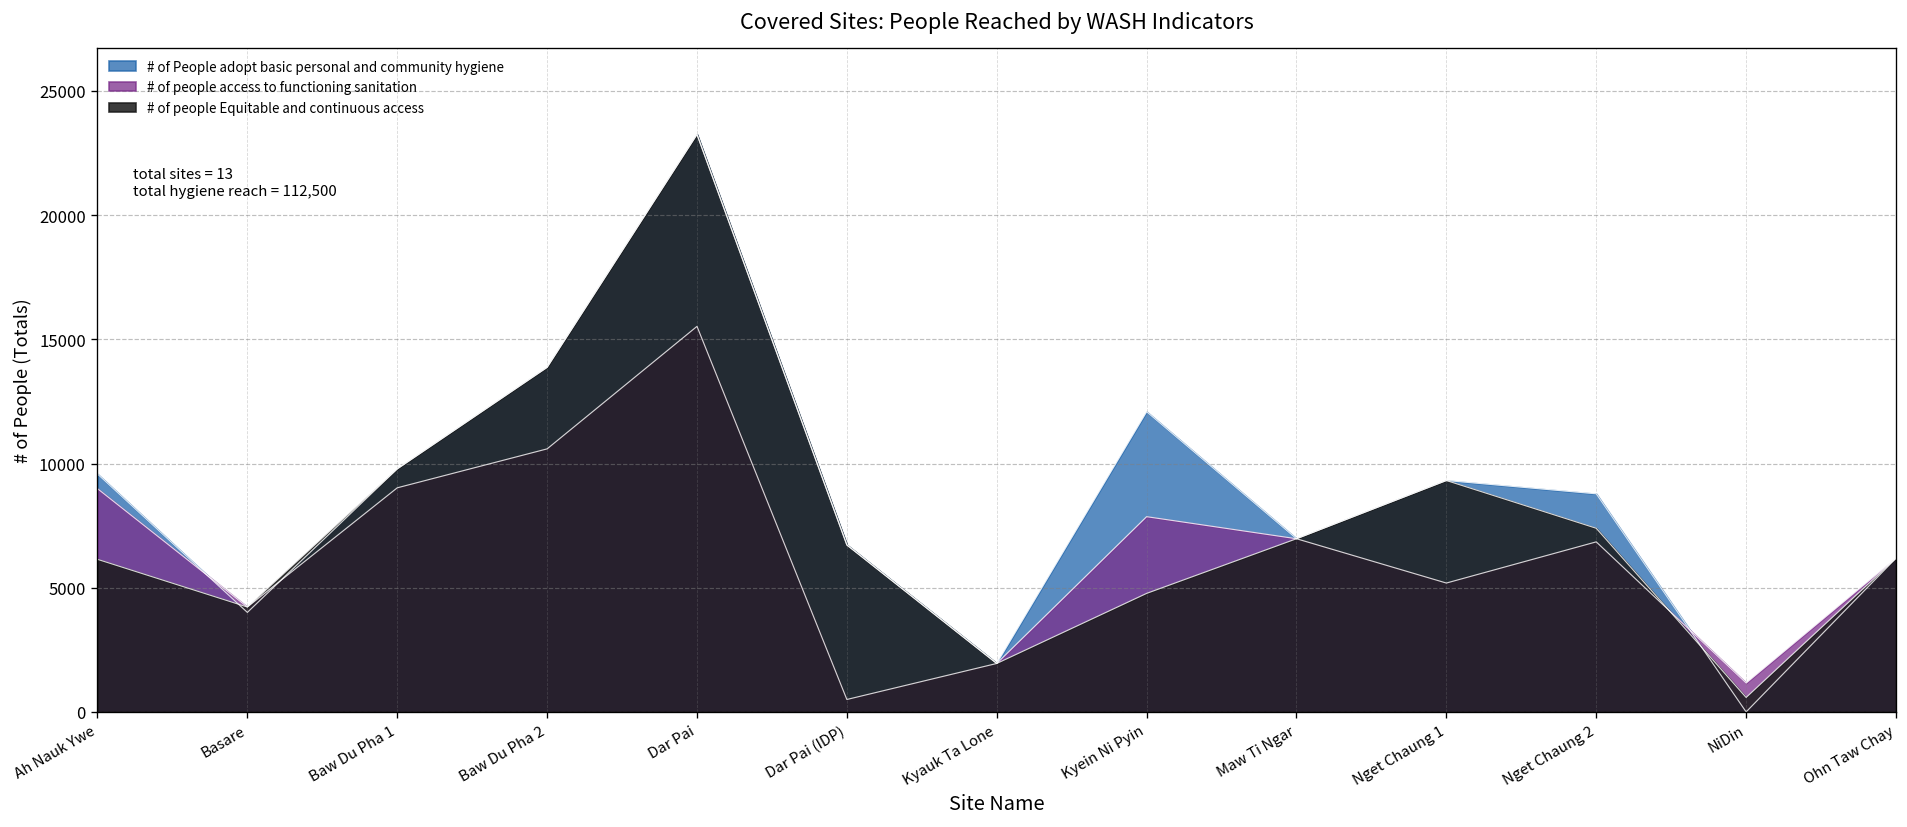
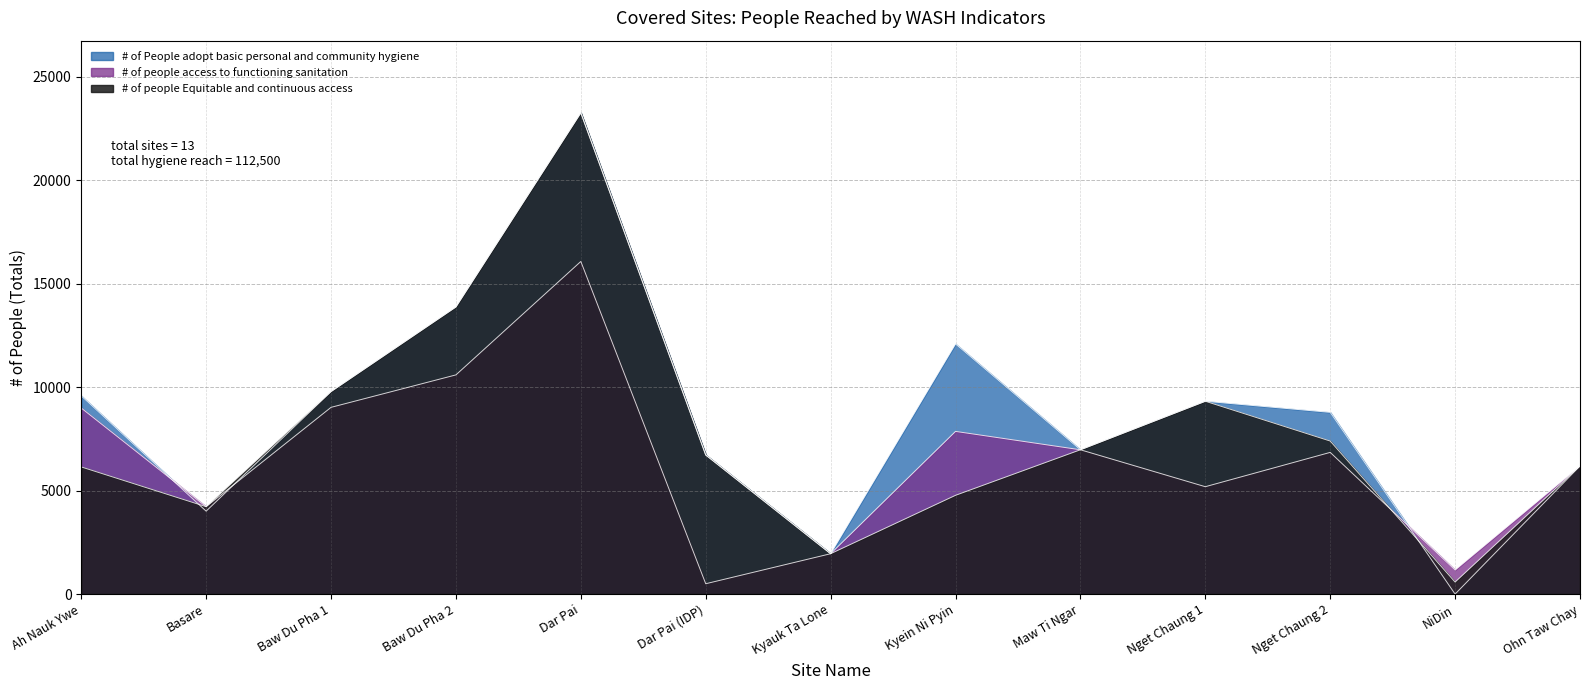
# of people access to functioning sanitation, Dar Pai: 15500 -> 16100
